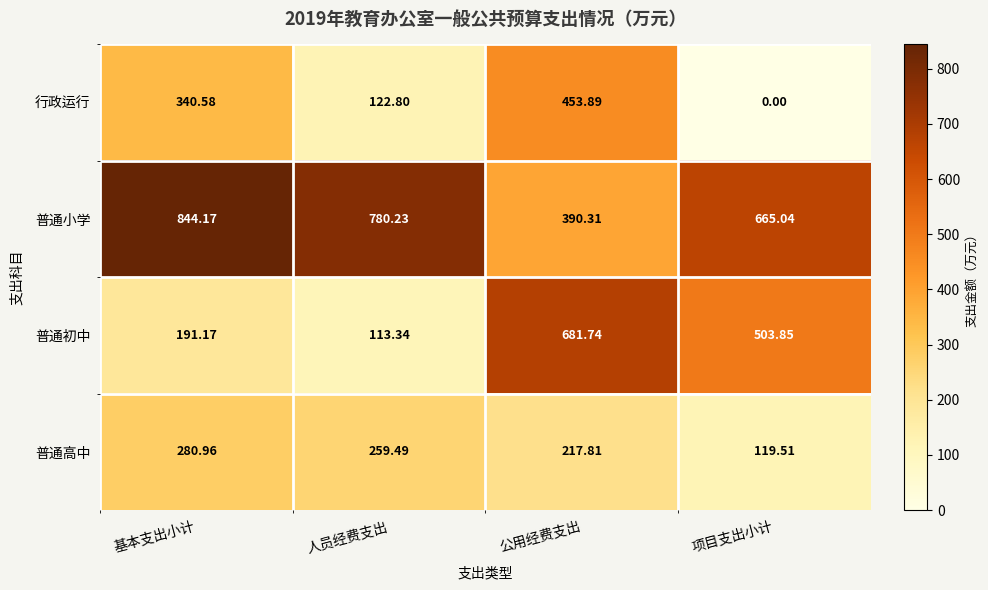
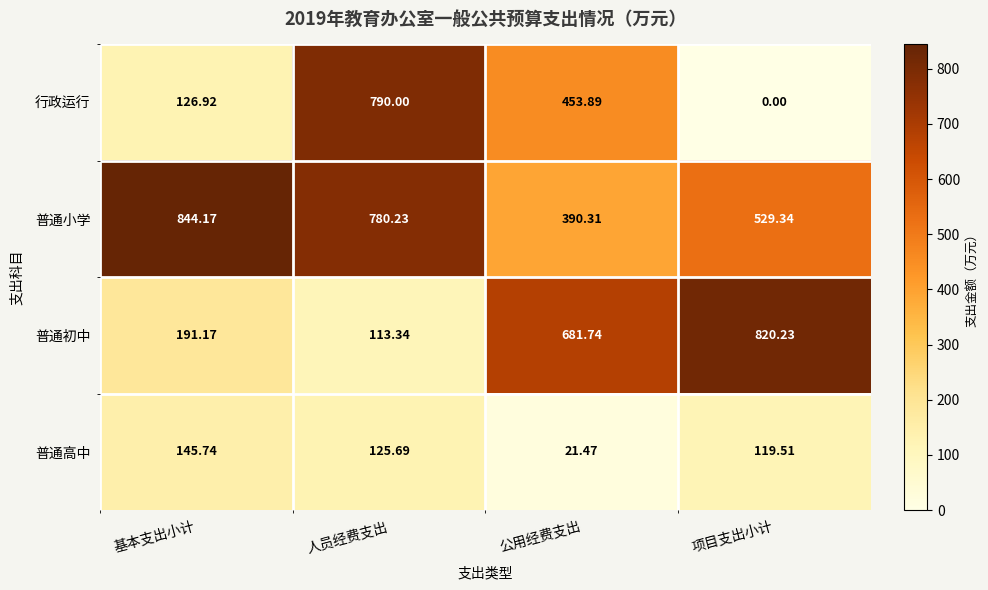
行政运行, 基本支出小计: 340.58 -> 126.92
行政运行, 人员经费支出: 122.80 -> 790.00
普通小学, 项目支出小计: 665.04 -> 529.34
普通初中, 项目支出小计: 503.85 -> 820.23
普通高中, 基本支出小计: 280.96 -> 145.74
普通高中, 人员经费支出: 259.49 -> 125.69
普通高中, 公用经费支出: 217.81 -> 21.47
